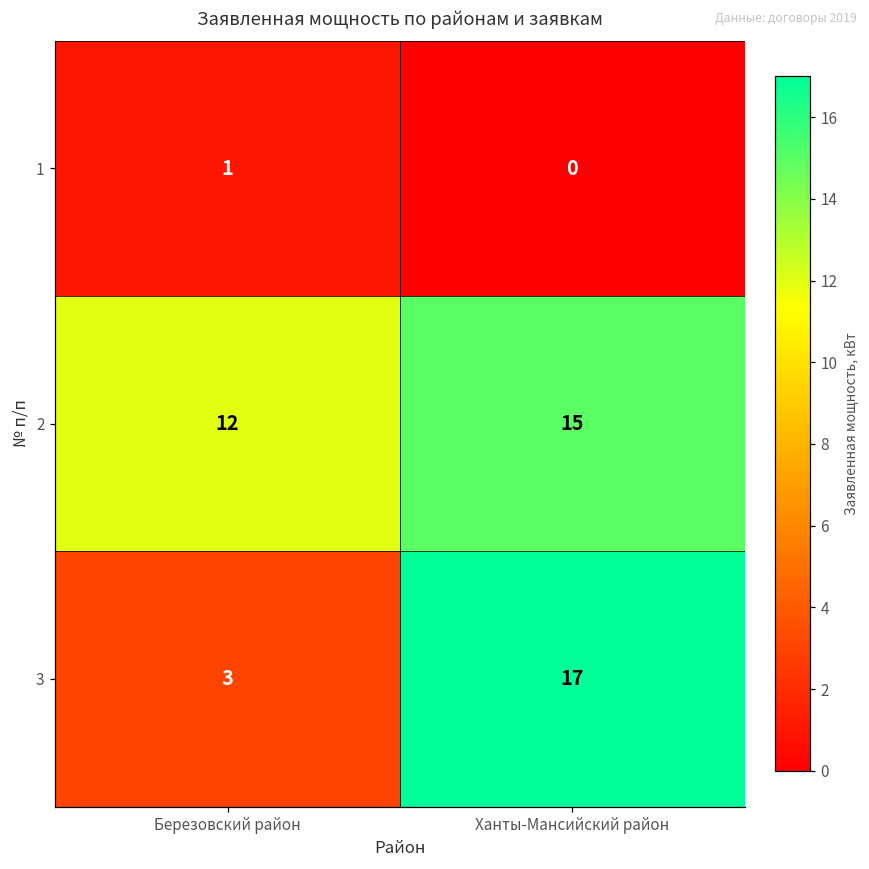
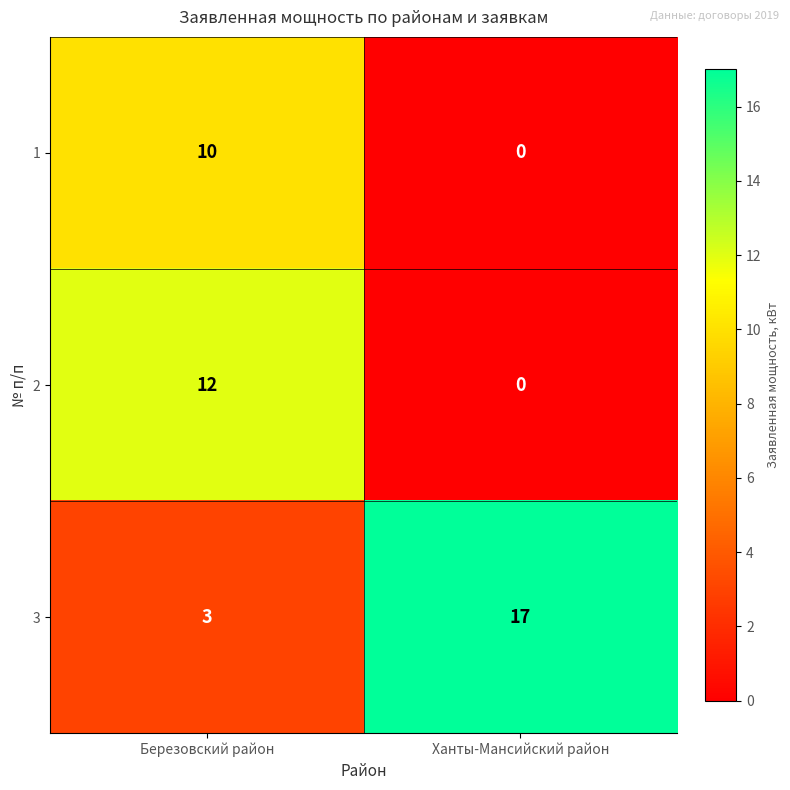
1, Березовский район: 1 -> 10
2, Ханты-Мансийский район: 15 -> 0
